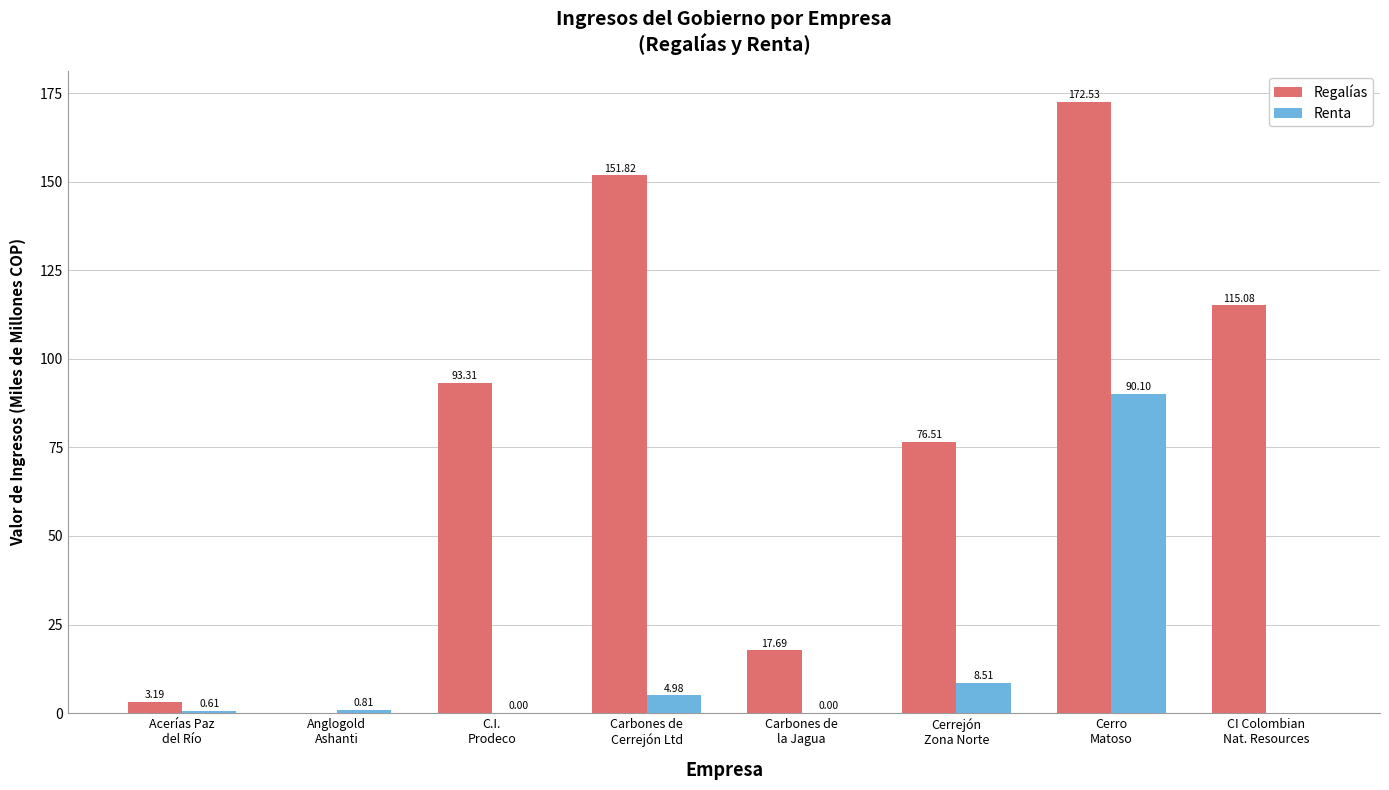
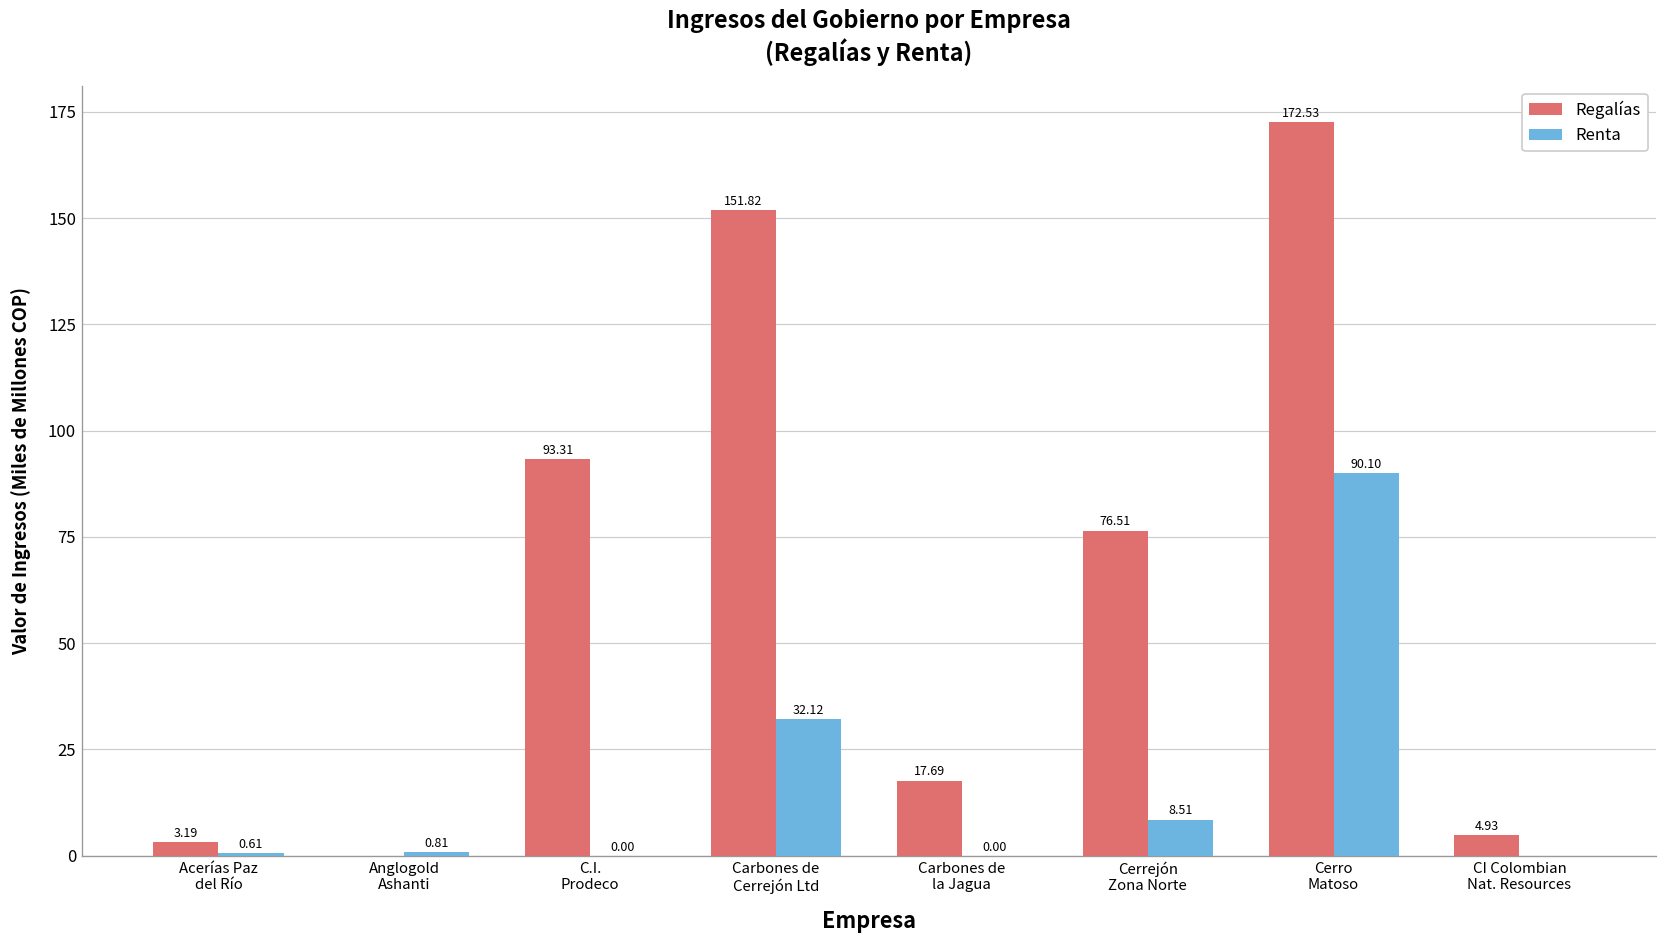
Renta, Carbones de Cerrejón Ltd: 4.98 -> 32.12
Regalías, CI Colombian Nat. Resources: 115.08 -> 4.93
